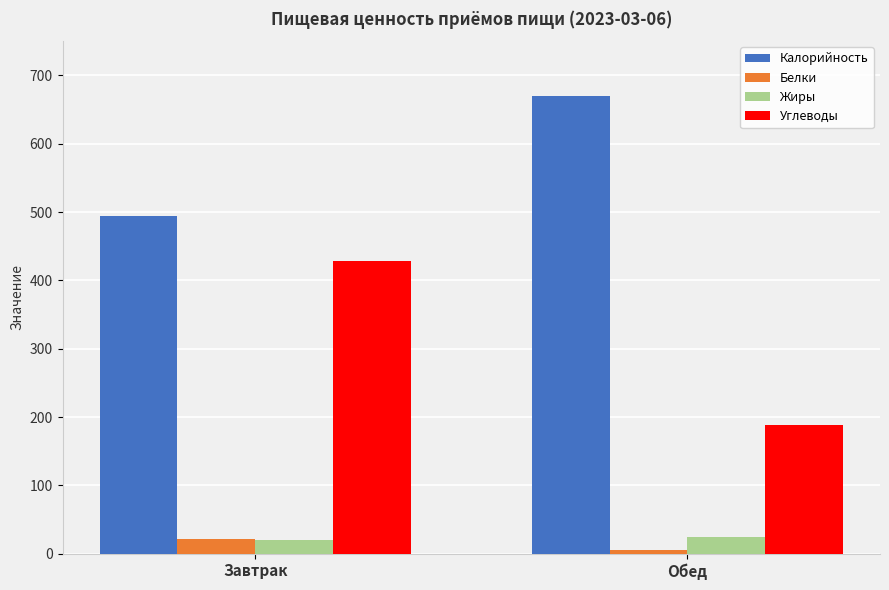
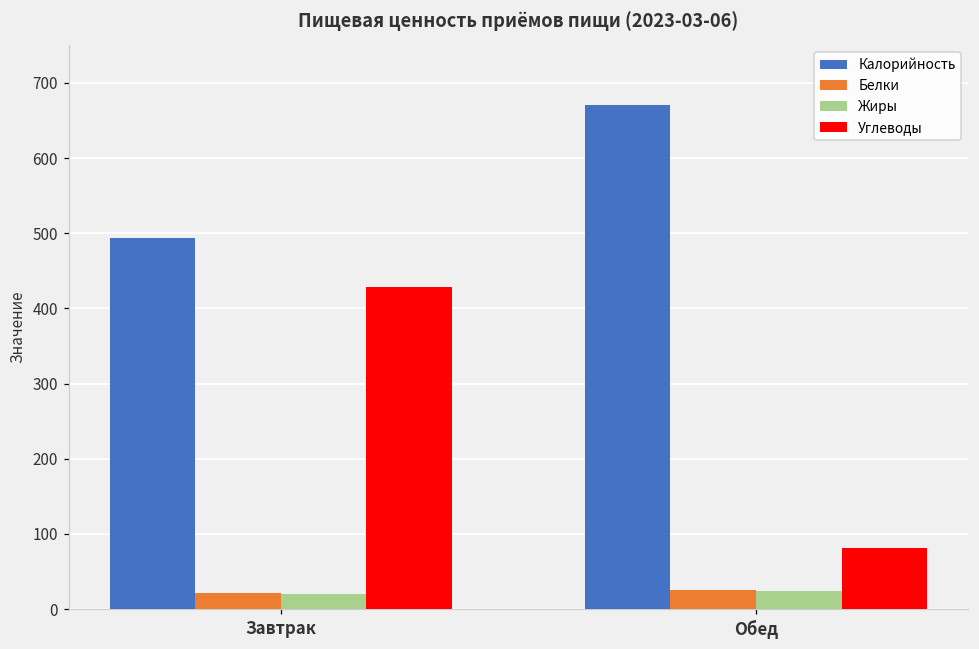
Белки, Обед: 10 -> 30
Углеводы, Обед: 190 -> 80
